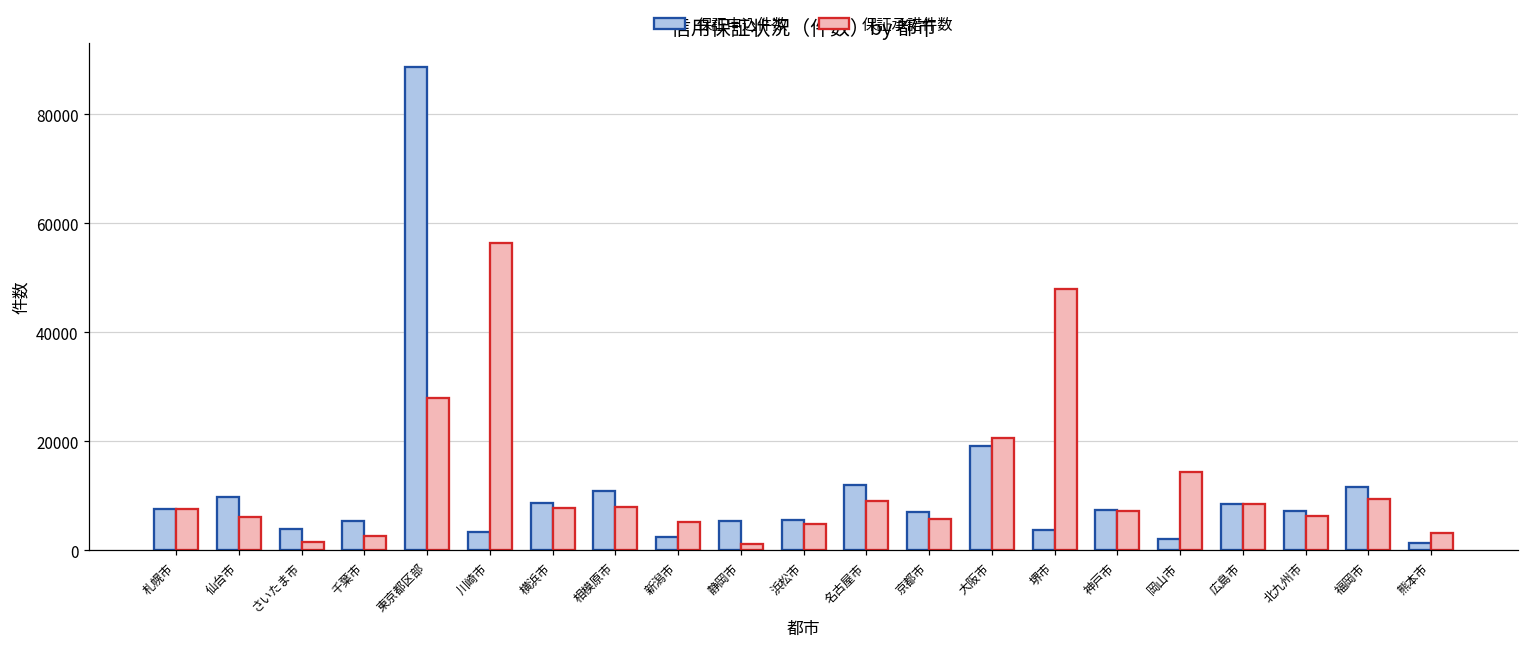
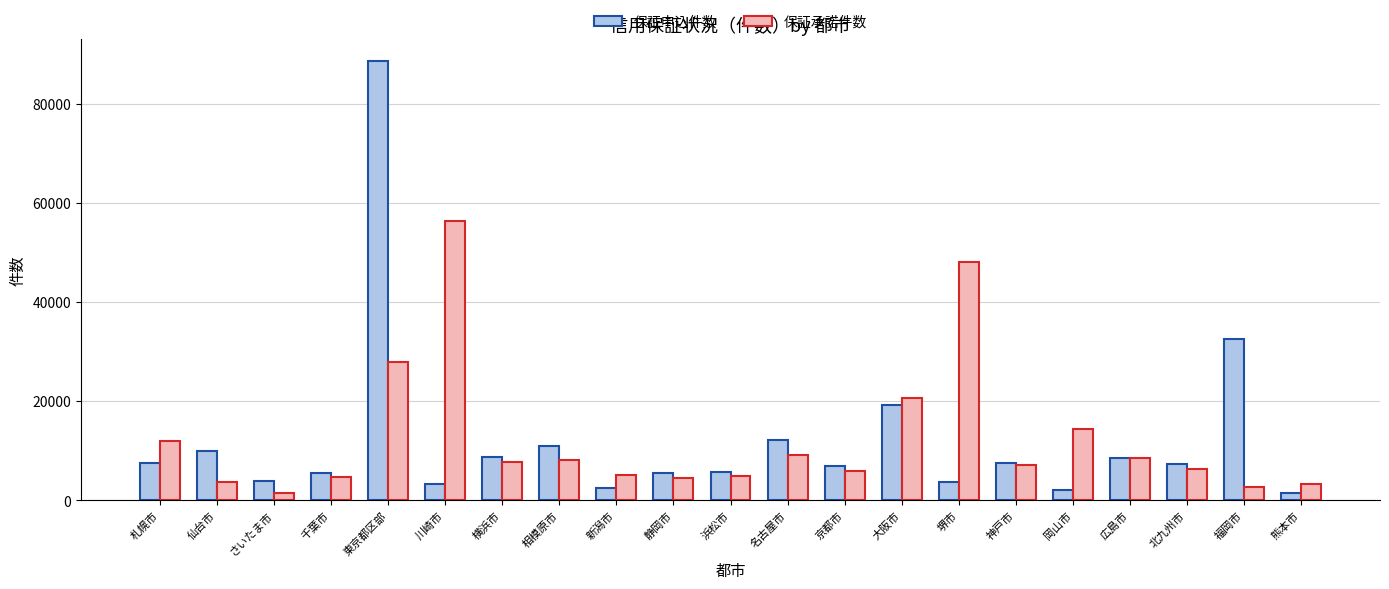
保証承諾件数, 札幌市: 7000 -> 12000
保証承諾件数, 仙台市: 6000 -> 4000
保証承諾件数, 千葉市: 3000 -> 5000
保証承諾件数, 静岡市: 1000 -> 5000
保証申込件数, 福岡市: 12000 -> 32000
保証承諾件数, 福岡市: 9000 -> 3000
